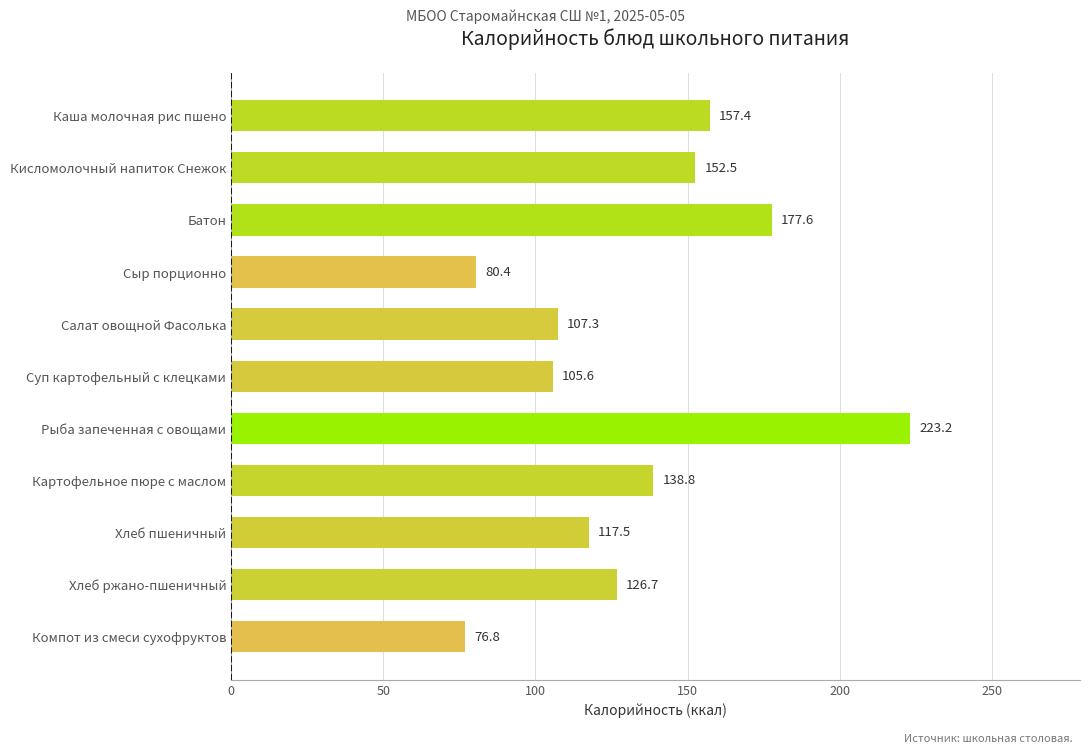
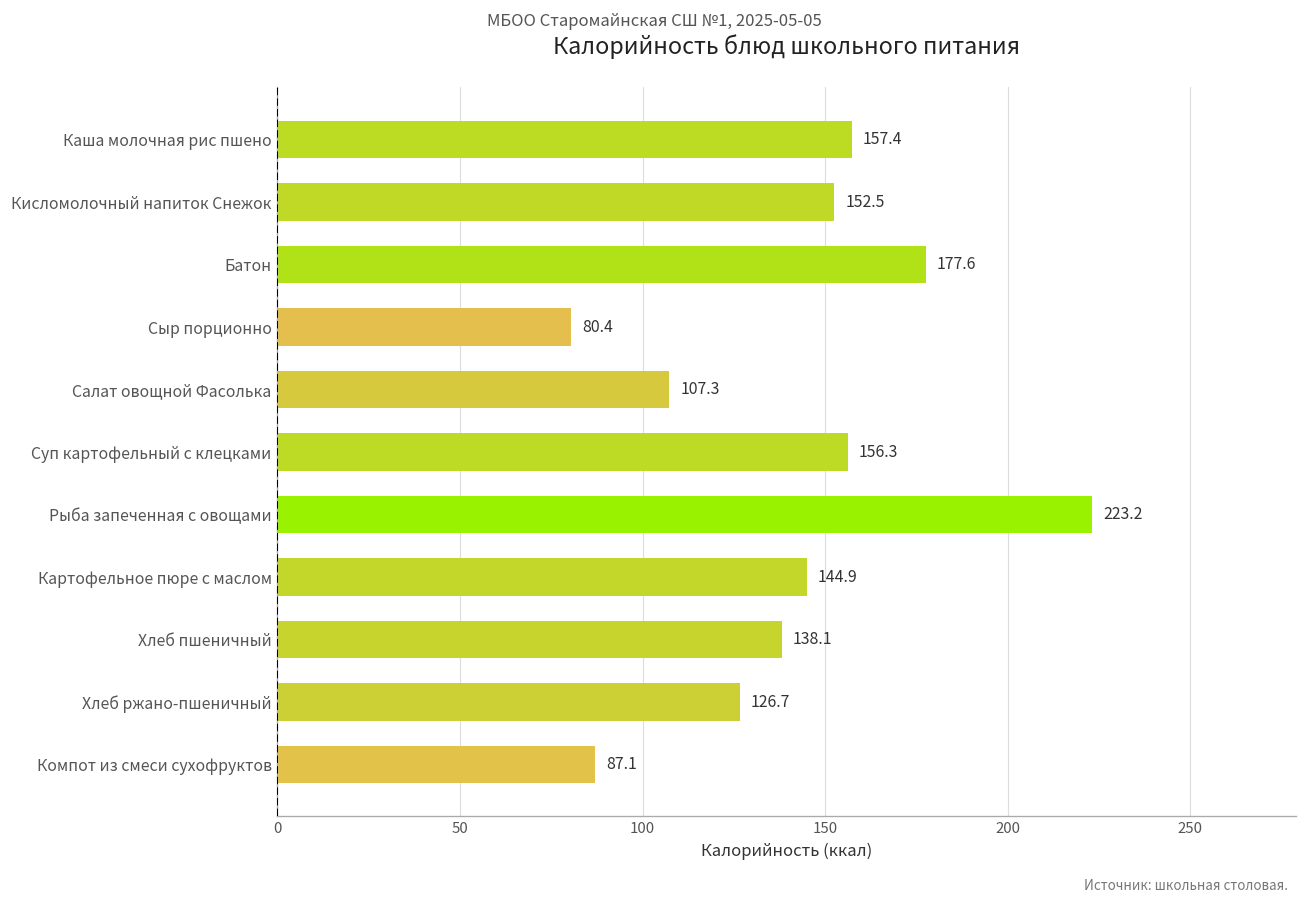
Суп картофельный с клецками: 105.6 -> 156.3
Картофельное пюре с маслом: 138.8 -> 144.9
Хлеб пшеничный: 117.5 -> 138.1
Компот из смеси сухофруктов: 76.8 -> 87.1
